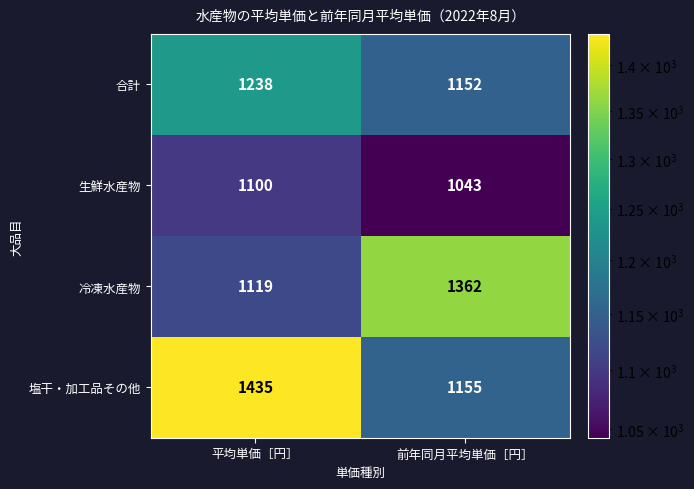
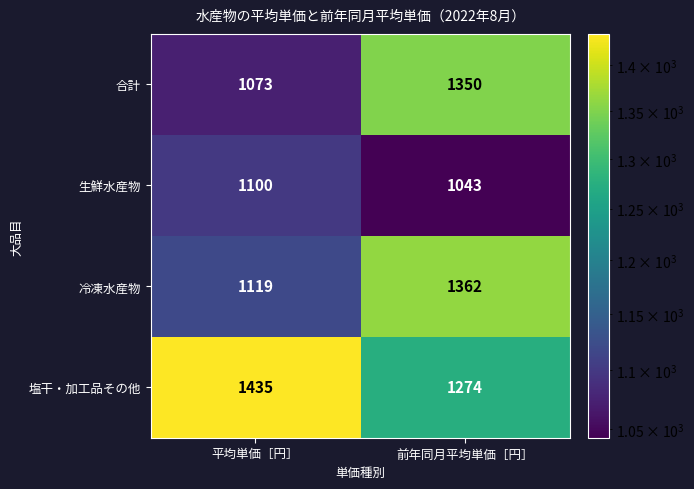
合計, 平均単価［円］: 1238 -> 1073
合計, 前年同月平均単価［円］: 1152 -> 1350
塩干・加工品その他, 前年同月平均単価［円］: 1155 -> 1274
